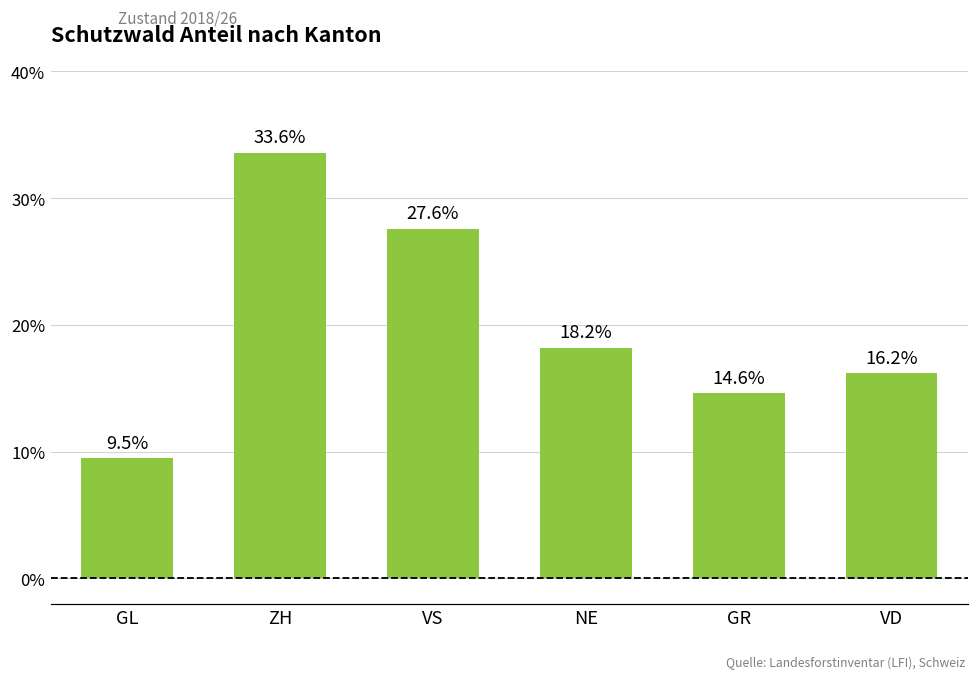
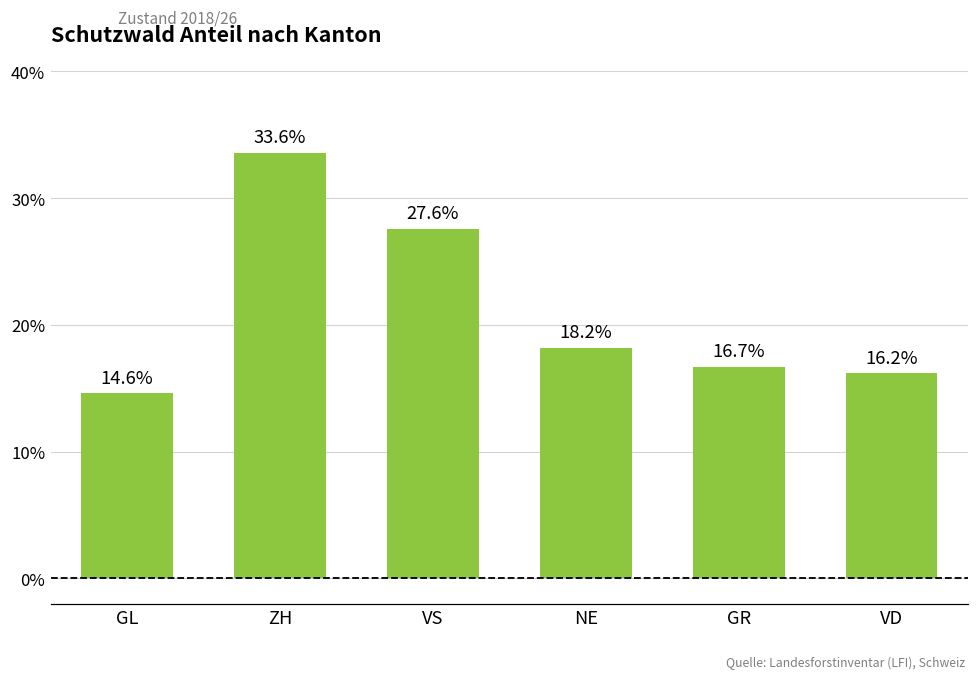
GL: 9.5% -> 14.6%
GR: 14.6% -> 16.7%
